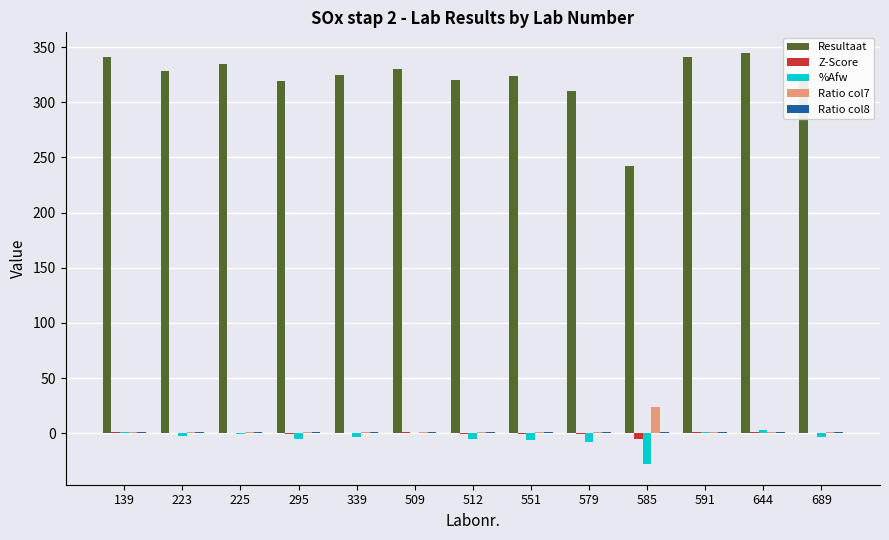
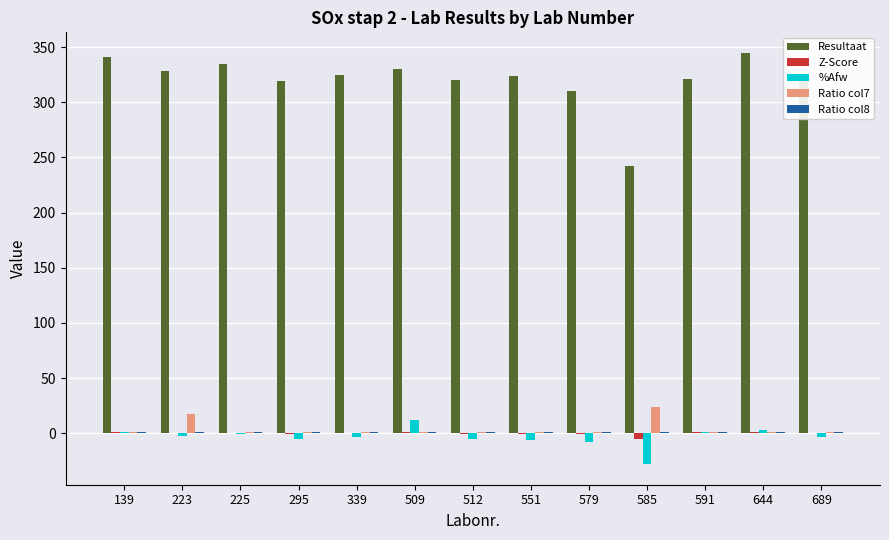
Ratio col7, 223: 1 -> 17
%Afw, 509: 1 -> 12
Resultaat, 591: 341 -> 321
